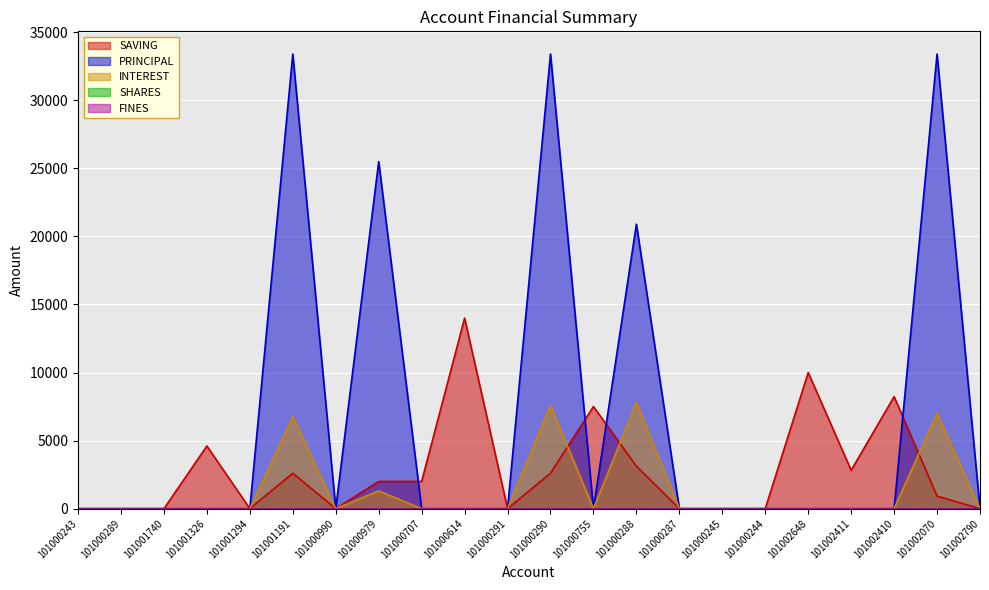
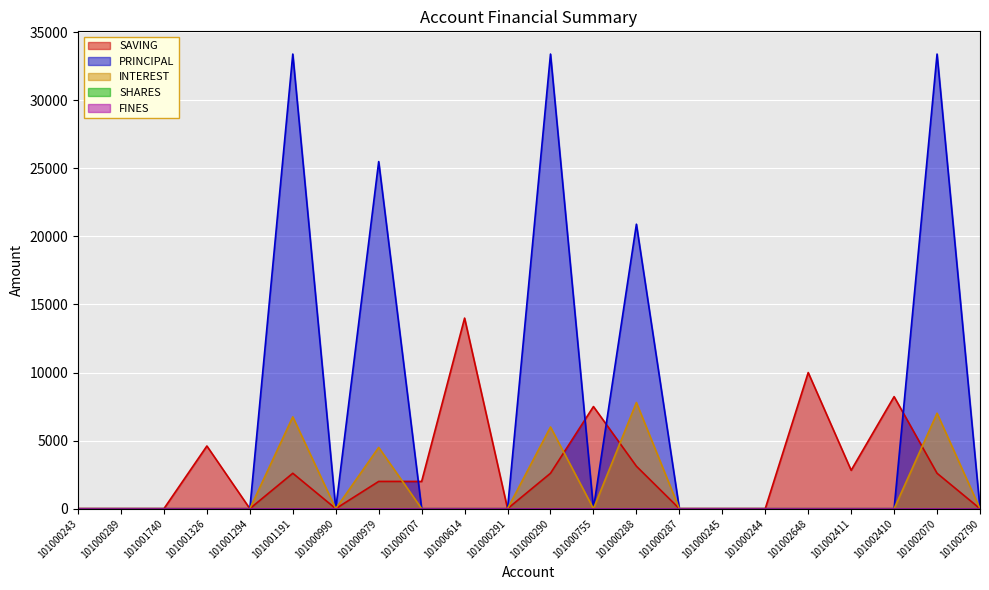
INTEREST, 101000979: 1300 -> 4500
INTEREST, 101000290: 7600 -> 6000
SAVING, 101002070: 900 -> 2600
